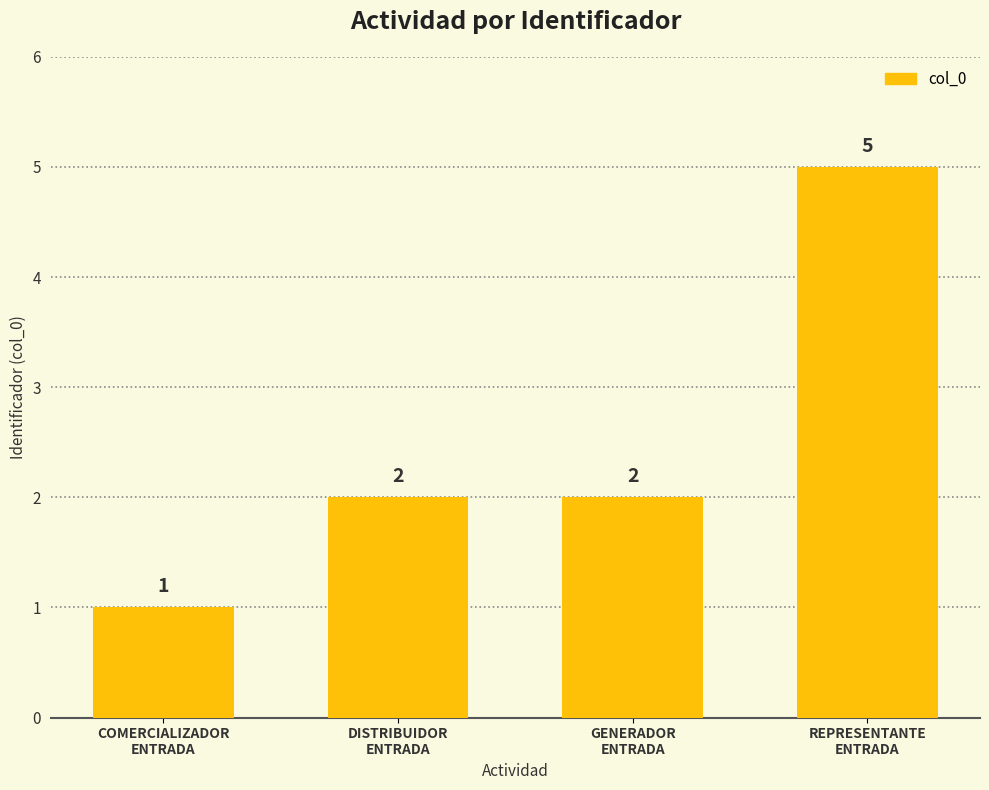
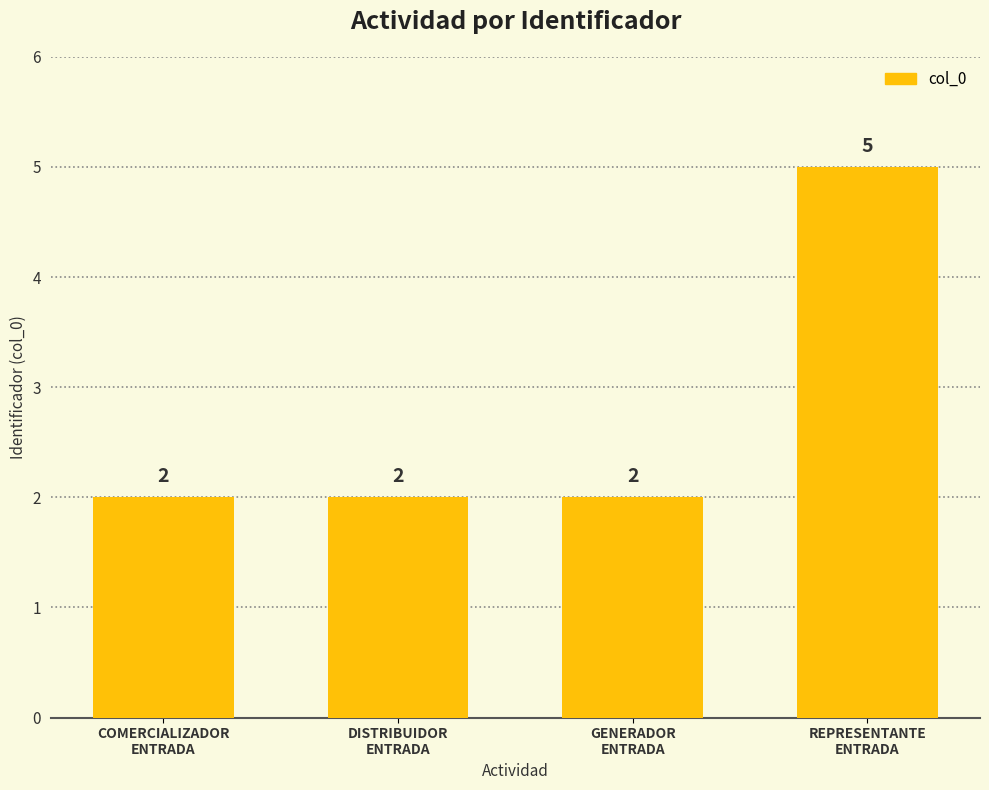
COMERCIALIZADOR ENTRADA: 1 -> 2
